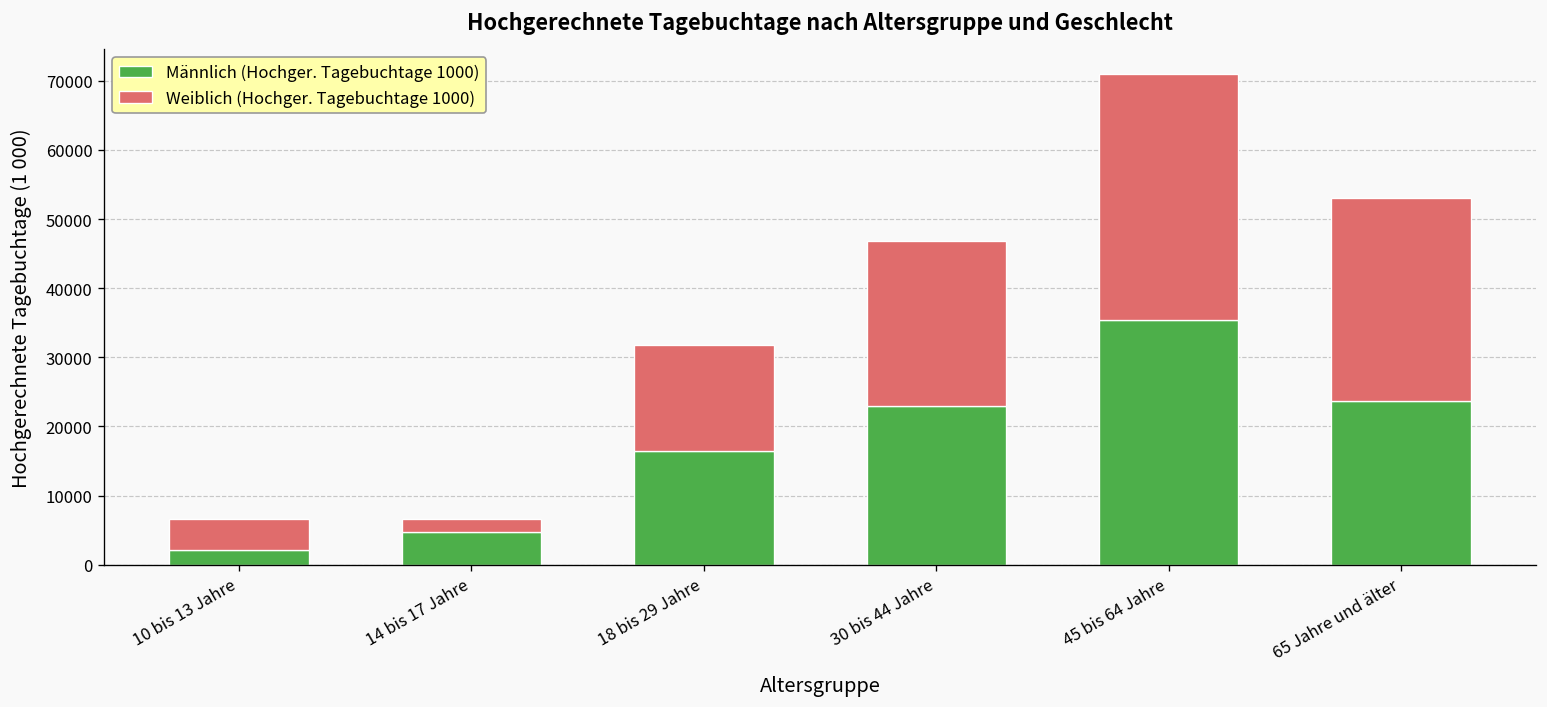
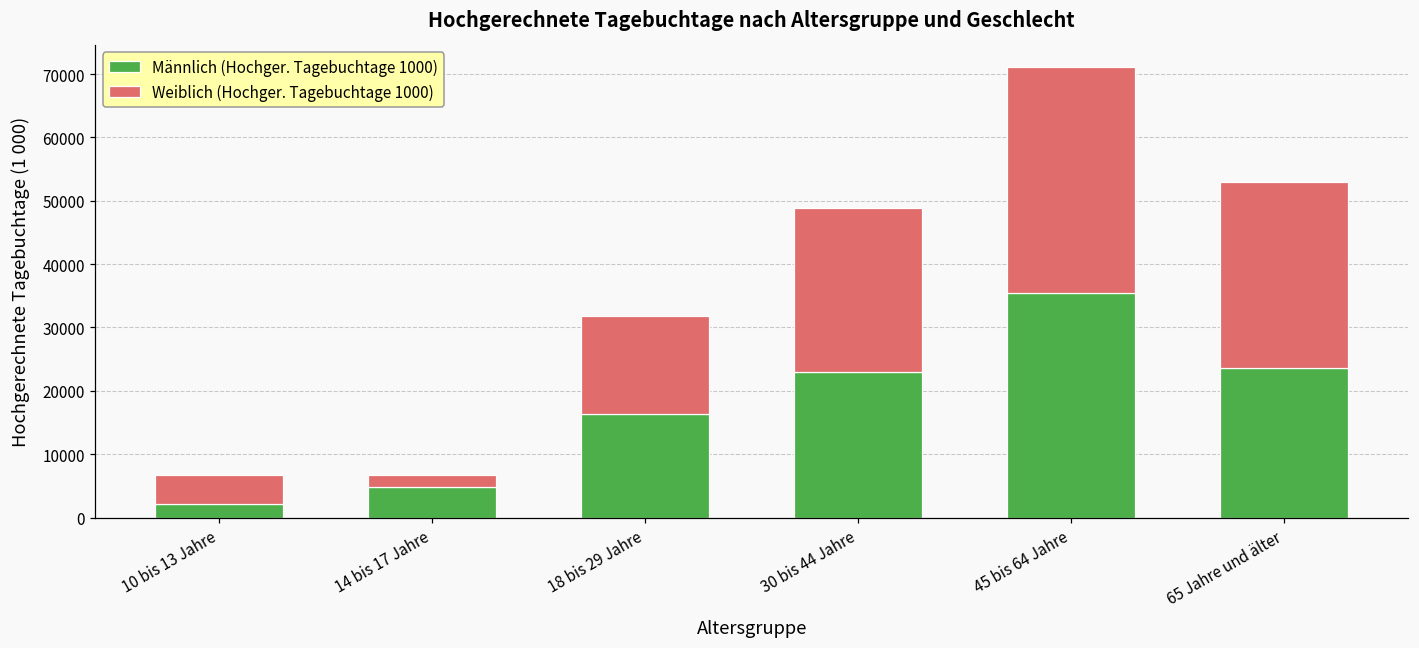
Weiblich (Hochger. Tagebuchtage 1000), 30 bis 44 Jahre: 24000 -> 26000
